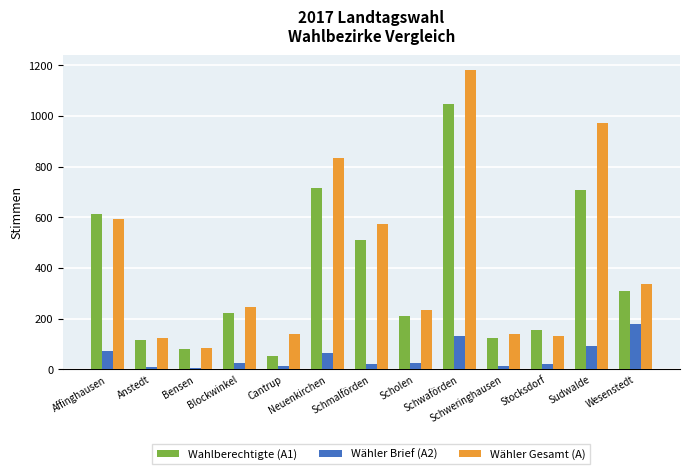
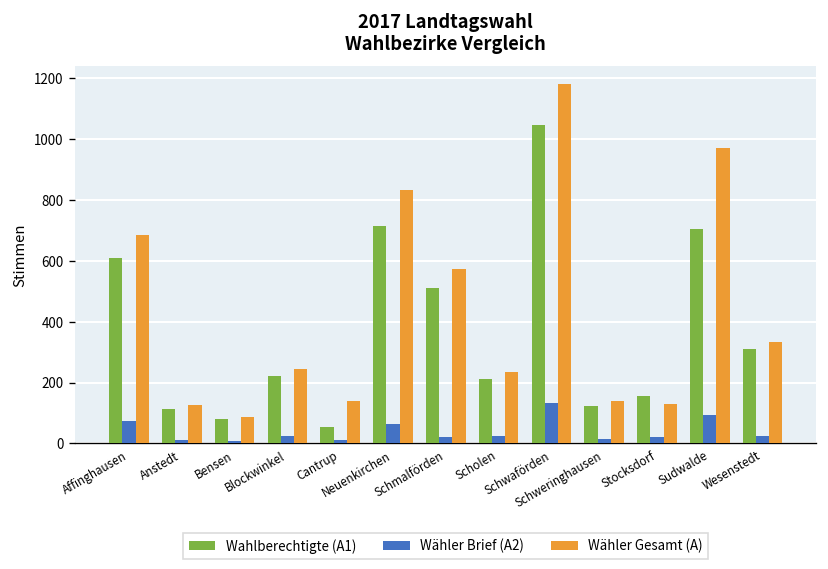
Wähler Gesamt (A), Affinghausen: 590 -> 690
Wähler Brief (A2), Wesenstedt: 180 -> 30
